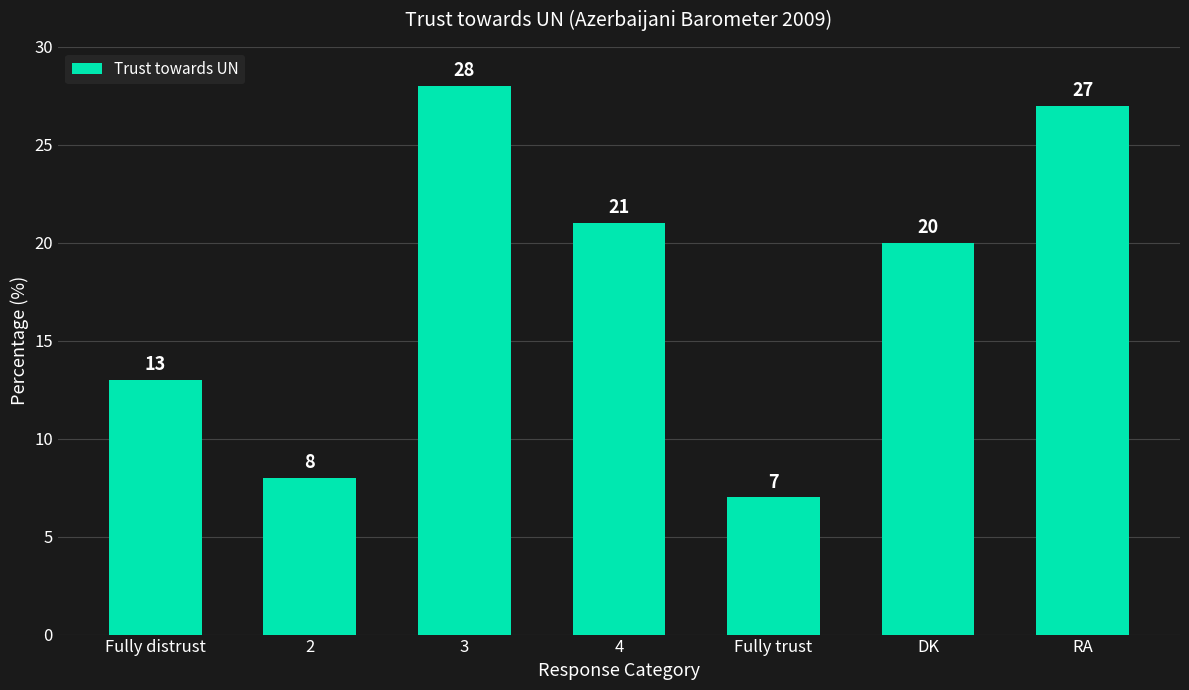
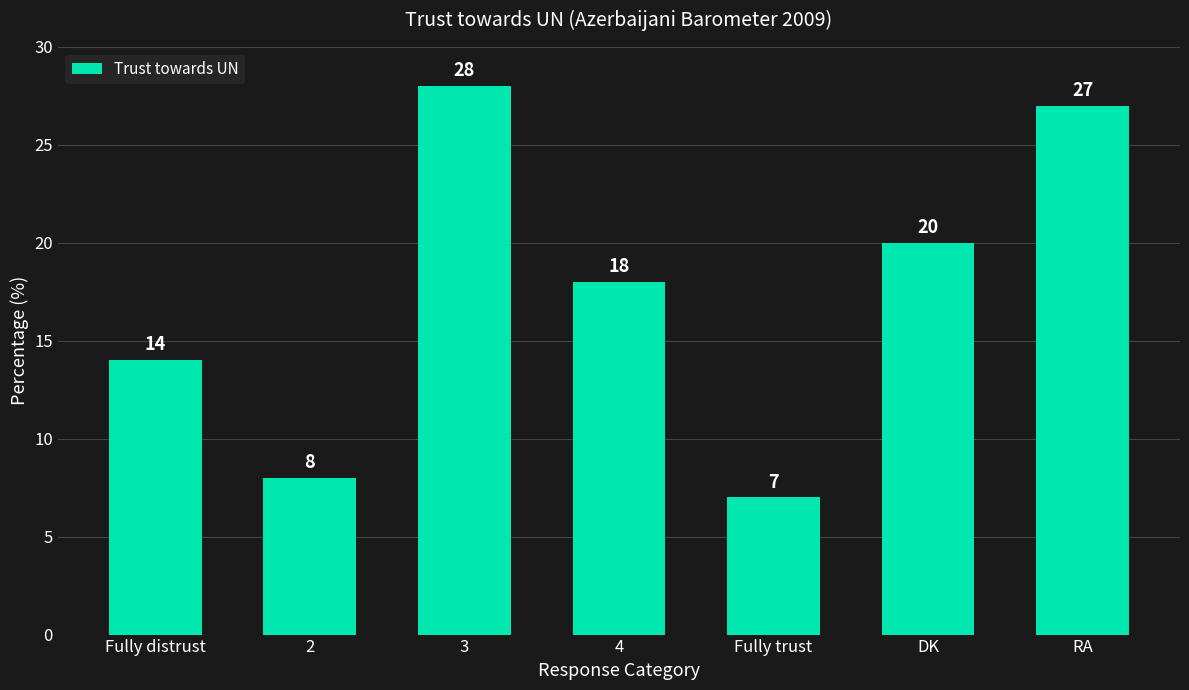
Fully distrust: 13 -> 14
4: 21 -> 18
